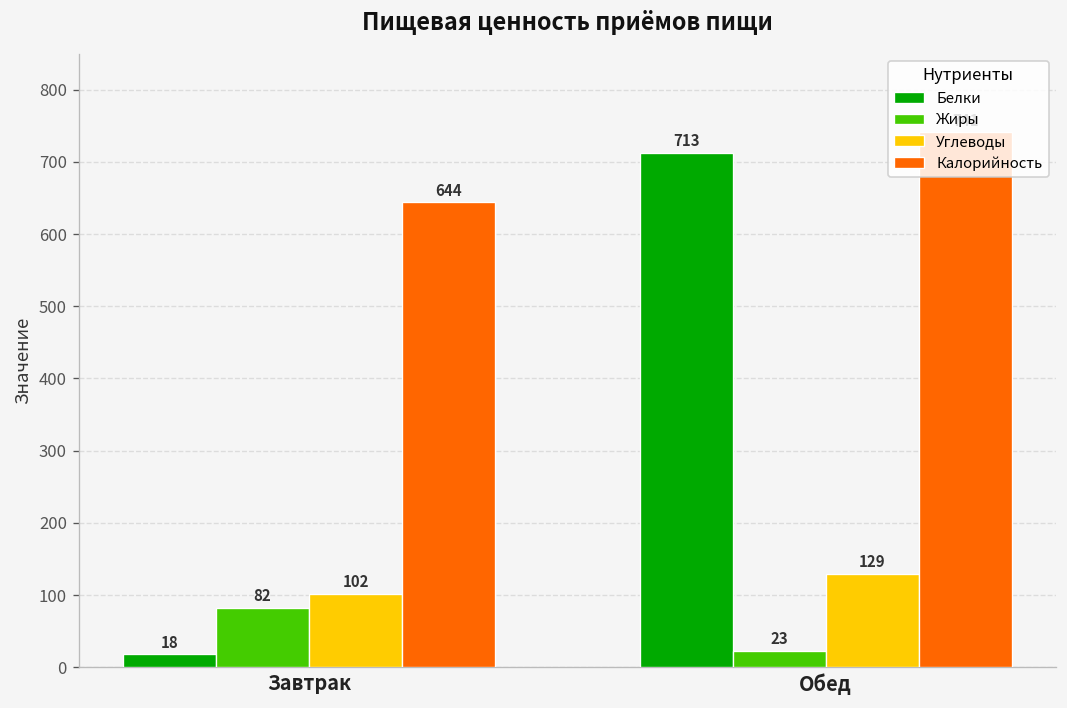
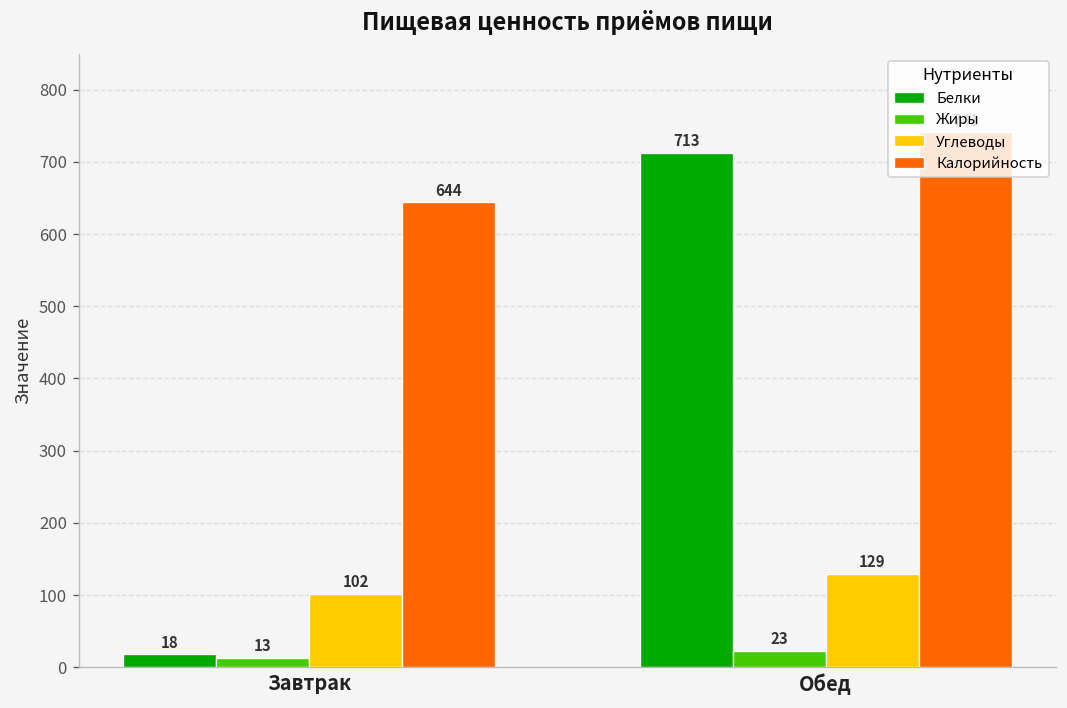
Жиры, Завтрак: 82 -> 13
